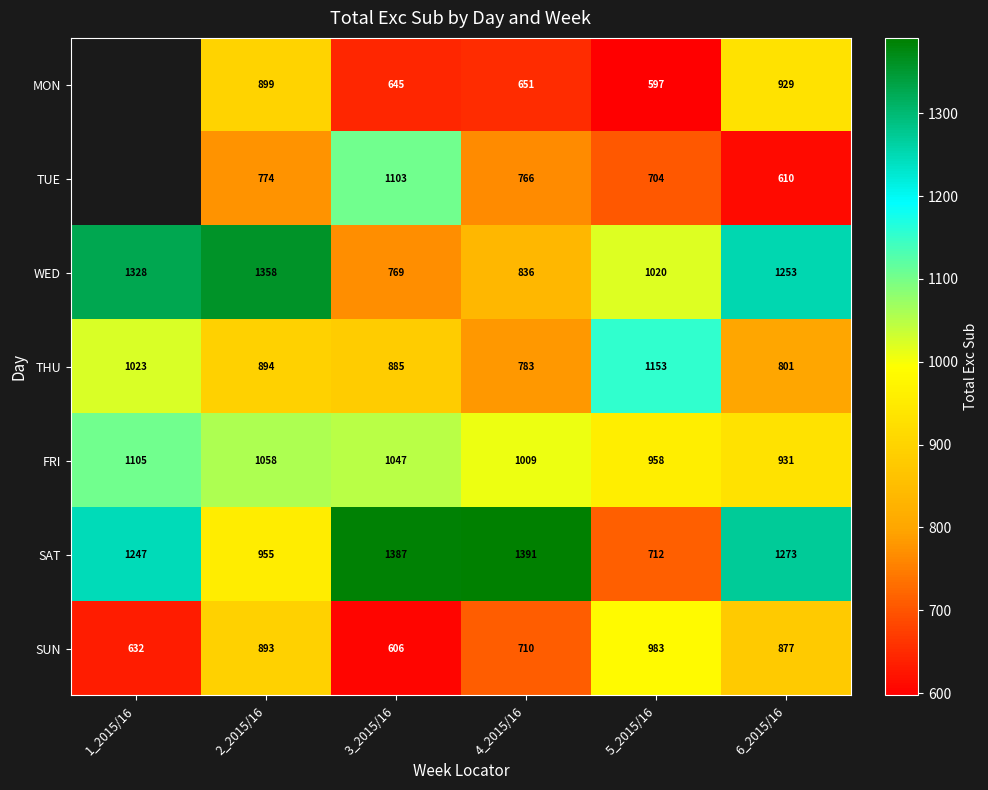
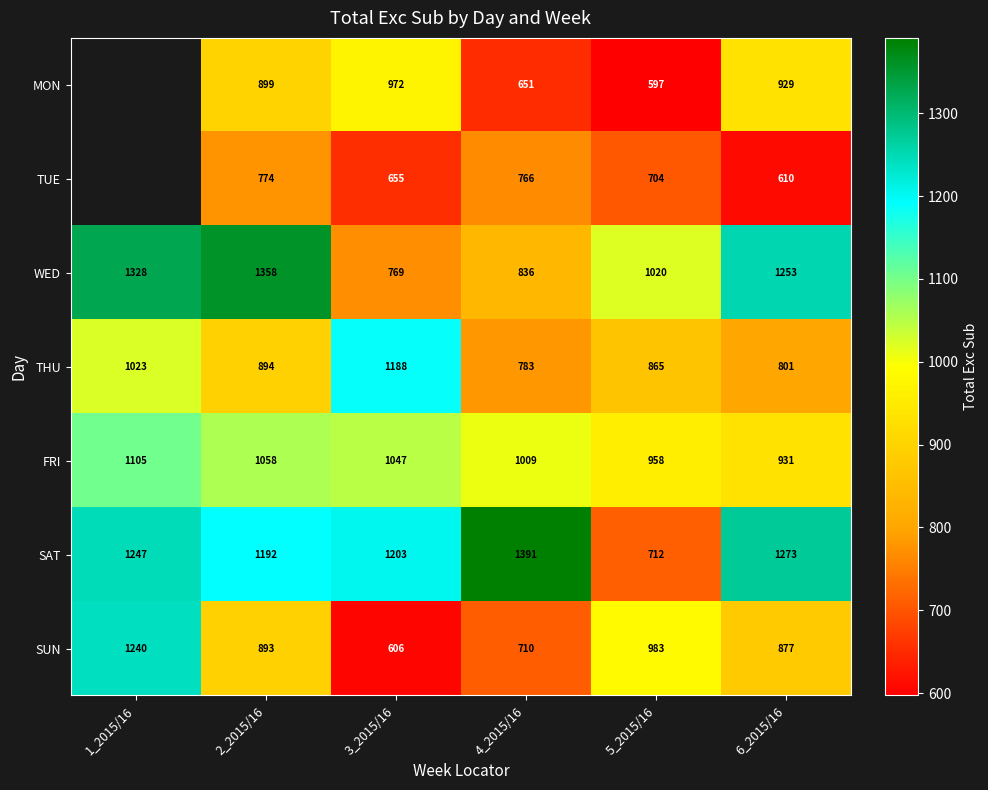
MON, 3_2015/16: 645 -> 972
TUE, 3_2015/16: 1103 -> 655
THU, 3_2015/16: 885 -> 1188
THU, 5_2015/16: 1153 -> 865
SAT, 2_2015/16: 955 -> 1192
SAT, 3_2015/16: 1387 -> 1203
SUN, 1_2015/16: 632 -> 1240
